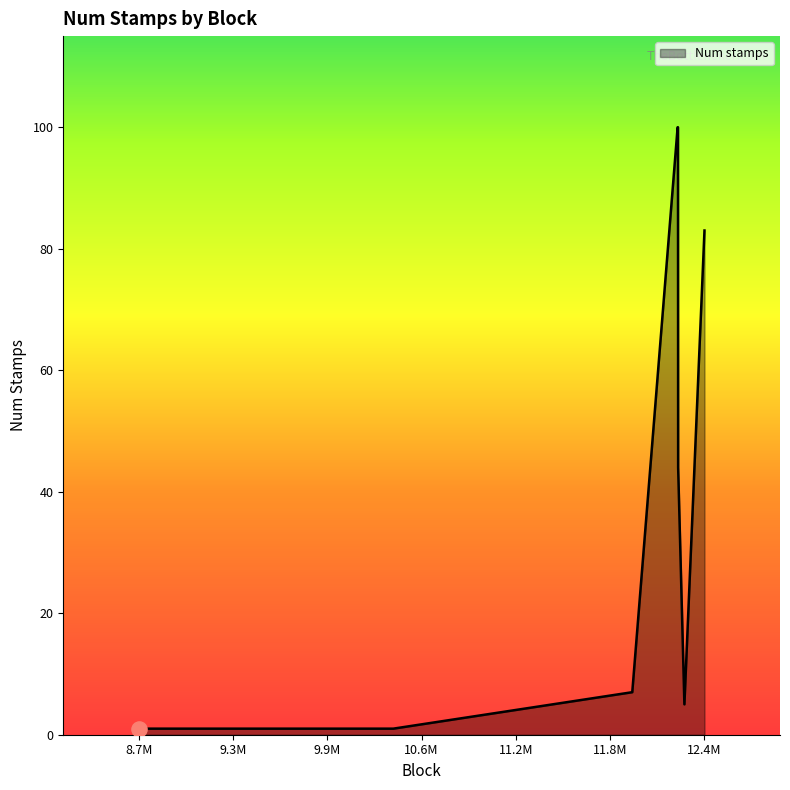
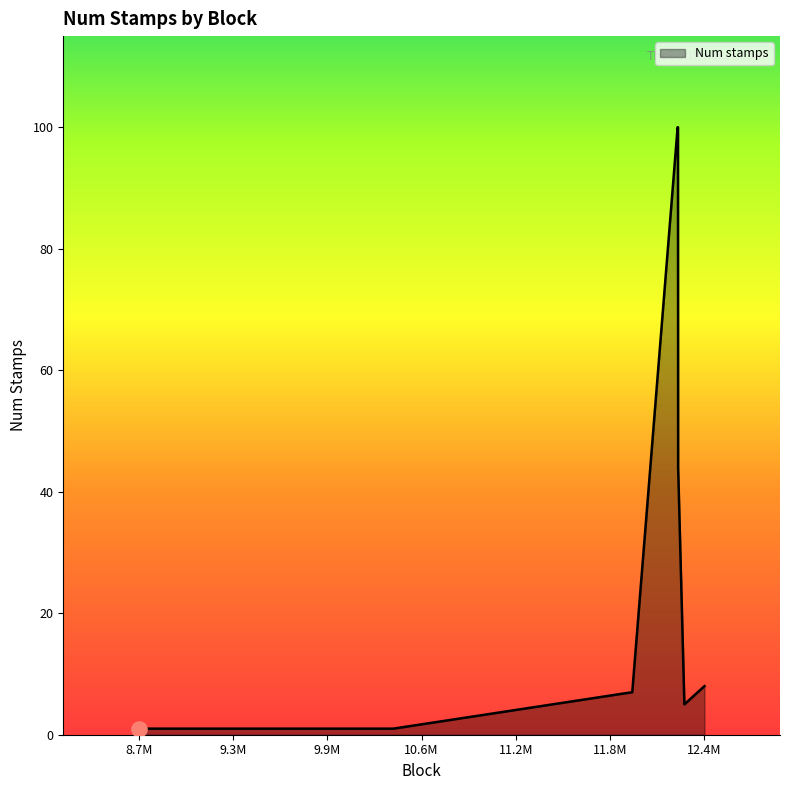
Num stamps, 12.4M: 83 -> 8
